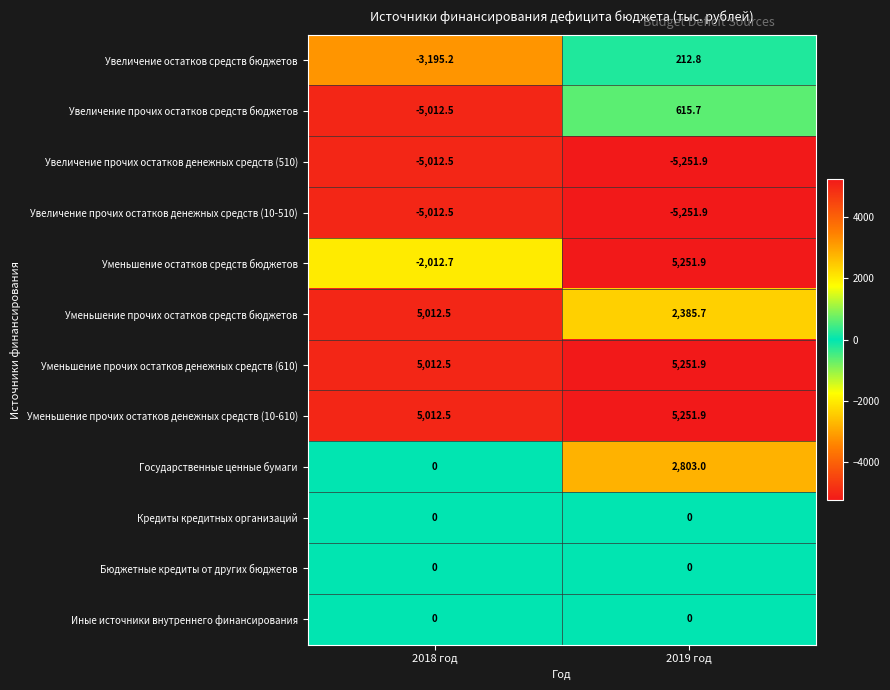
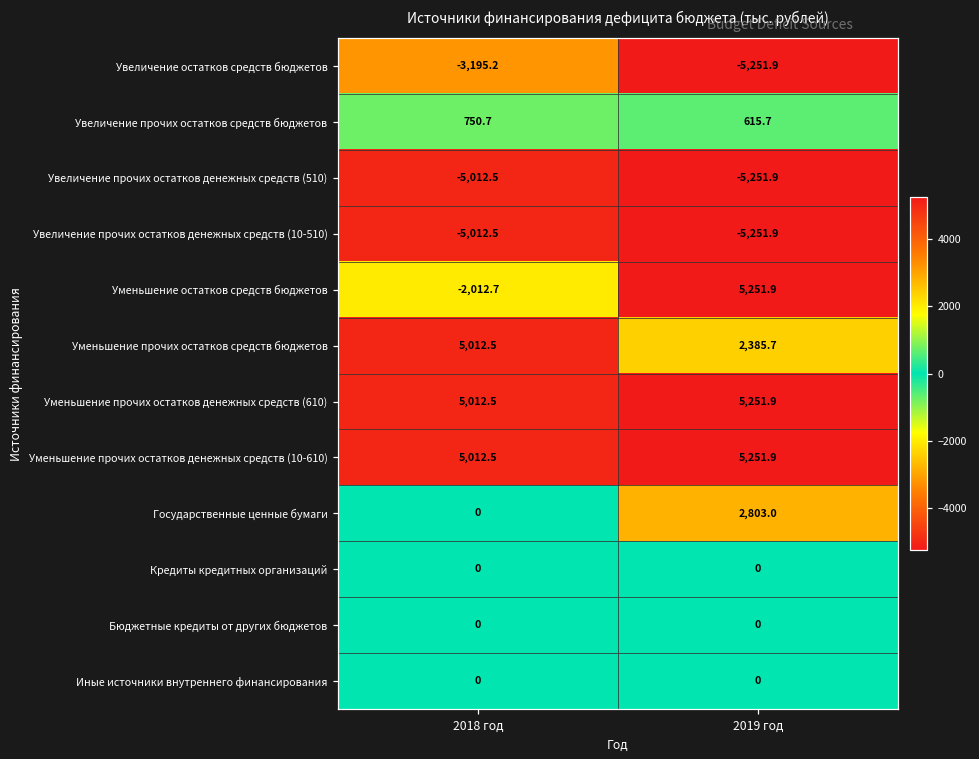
Увеличение остатков средств бюджетов, 2019 год: 212.8 -> -5,251.9
Увеличение прочих остатков средств бюджетов, 2018 год: -5,012.5 -> 750.7
